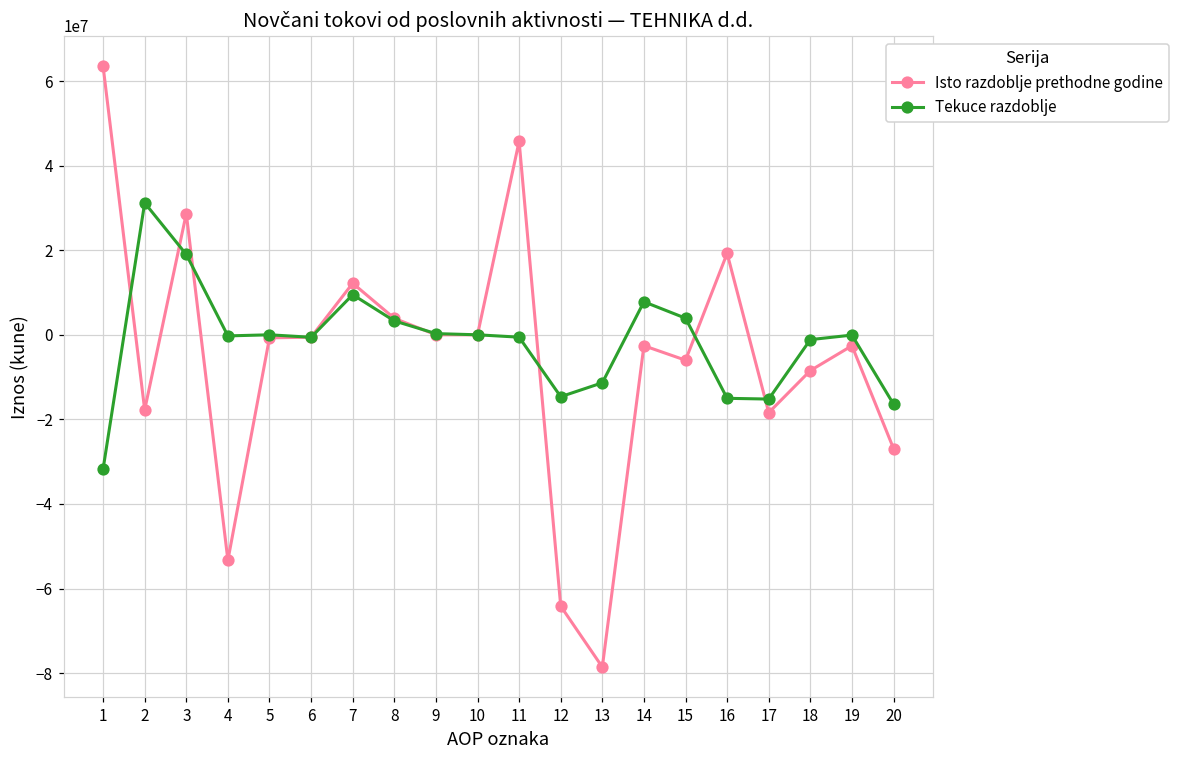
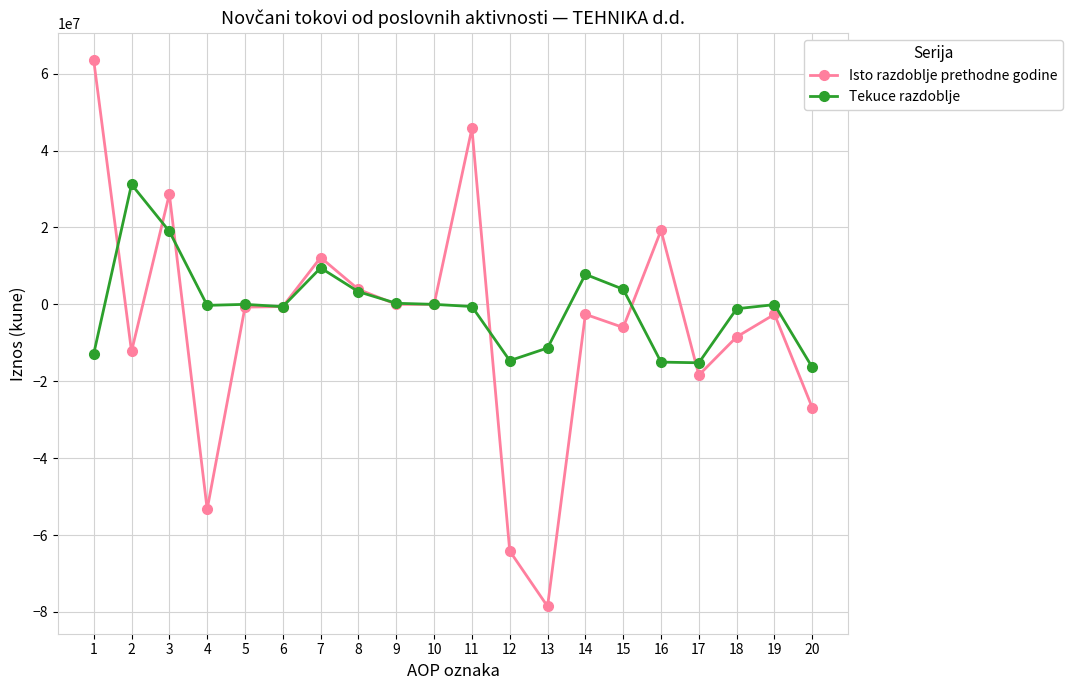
Tekuce razdoblje, 1: -32000000 -> -13000000
Isto razdoblje prethodne godine, 2: -18000000 -> -12000000
